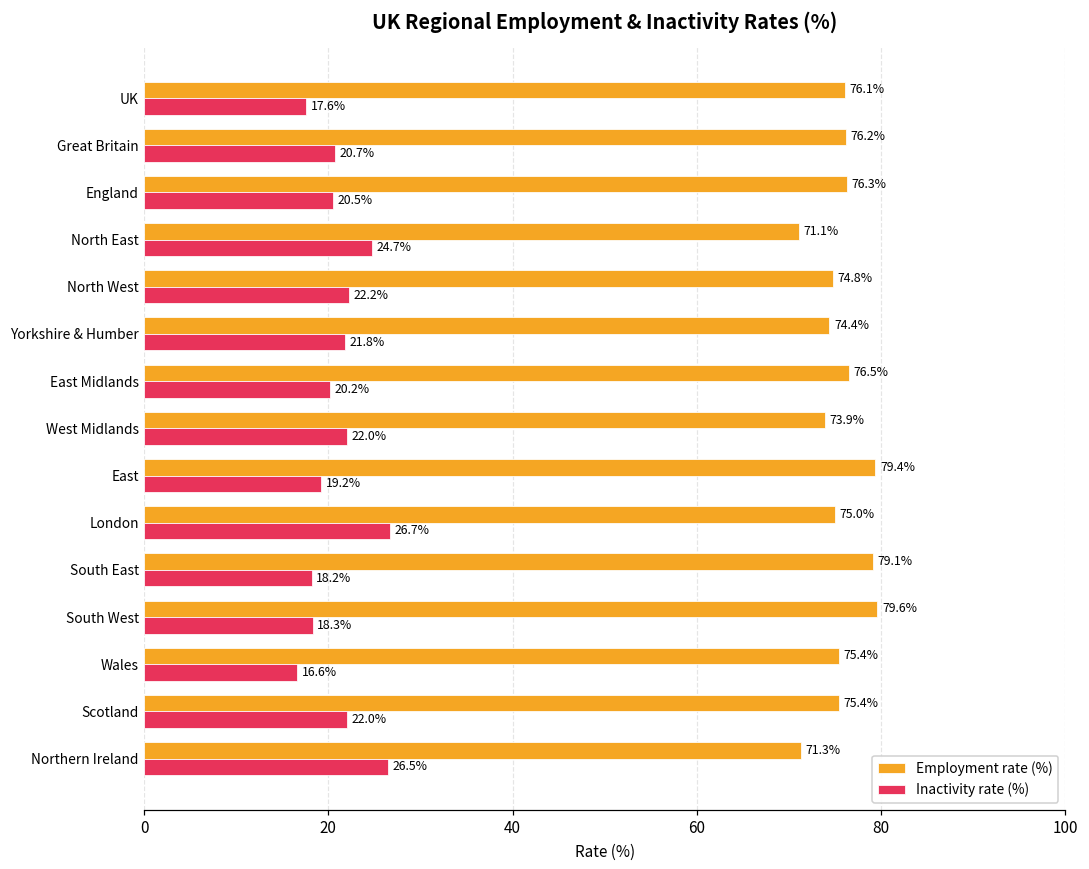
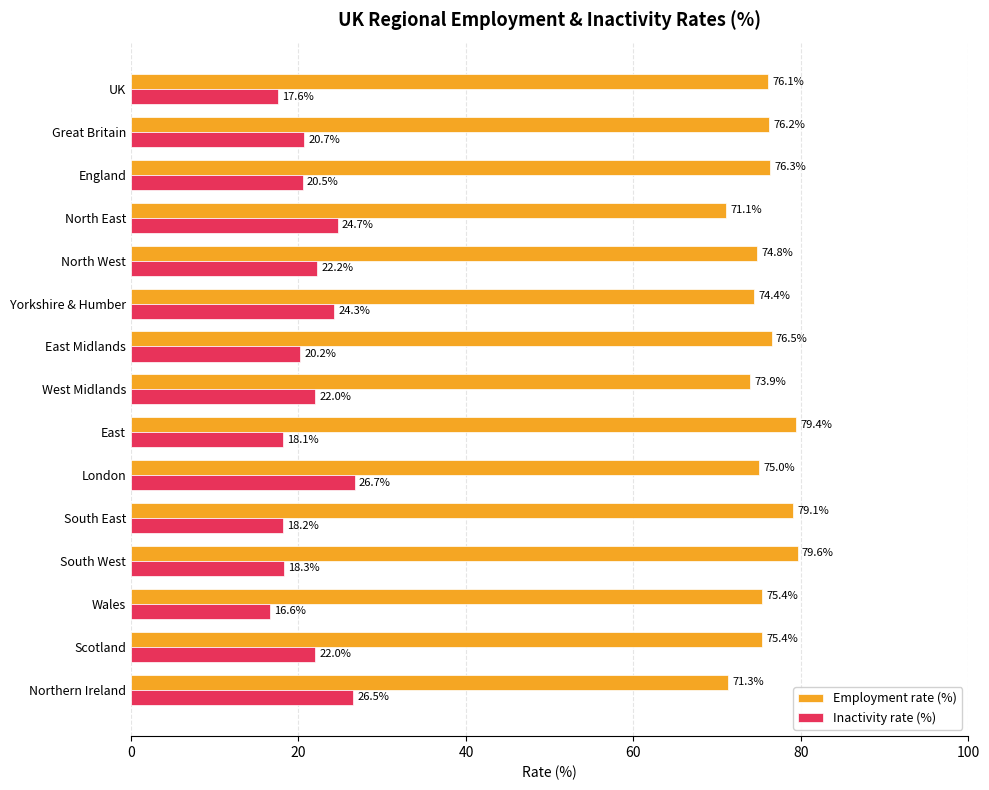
Inactivity rate (%), Yorkshire & Humber: 21.8% -> 24.3%
Inactivity rate (%), East: 19.2% -> 18.1%
